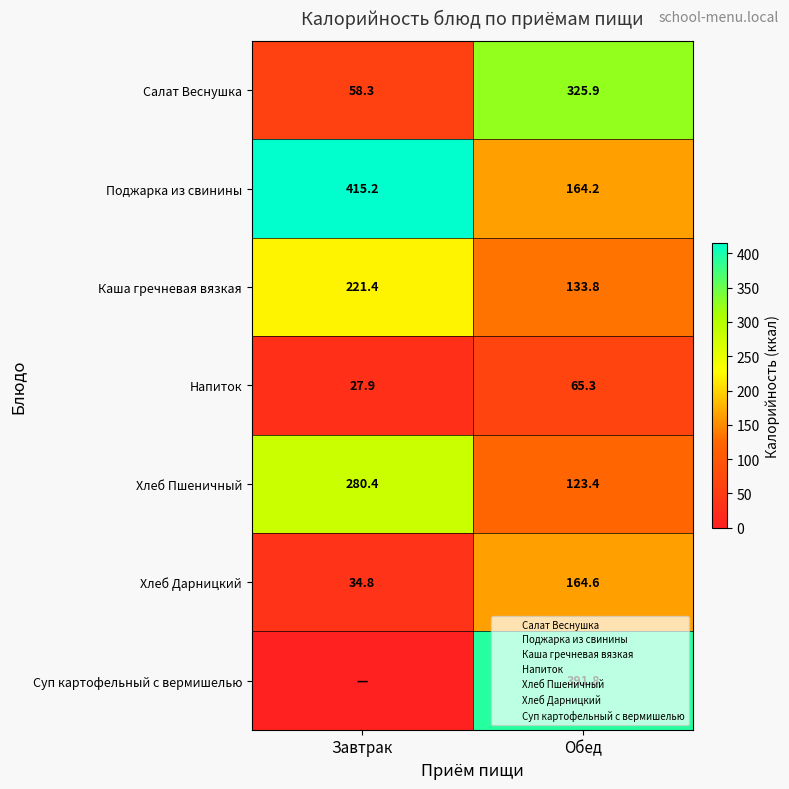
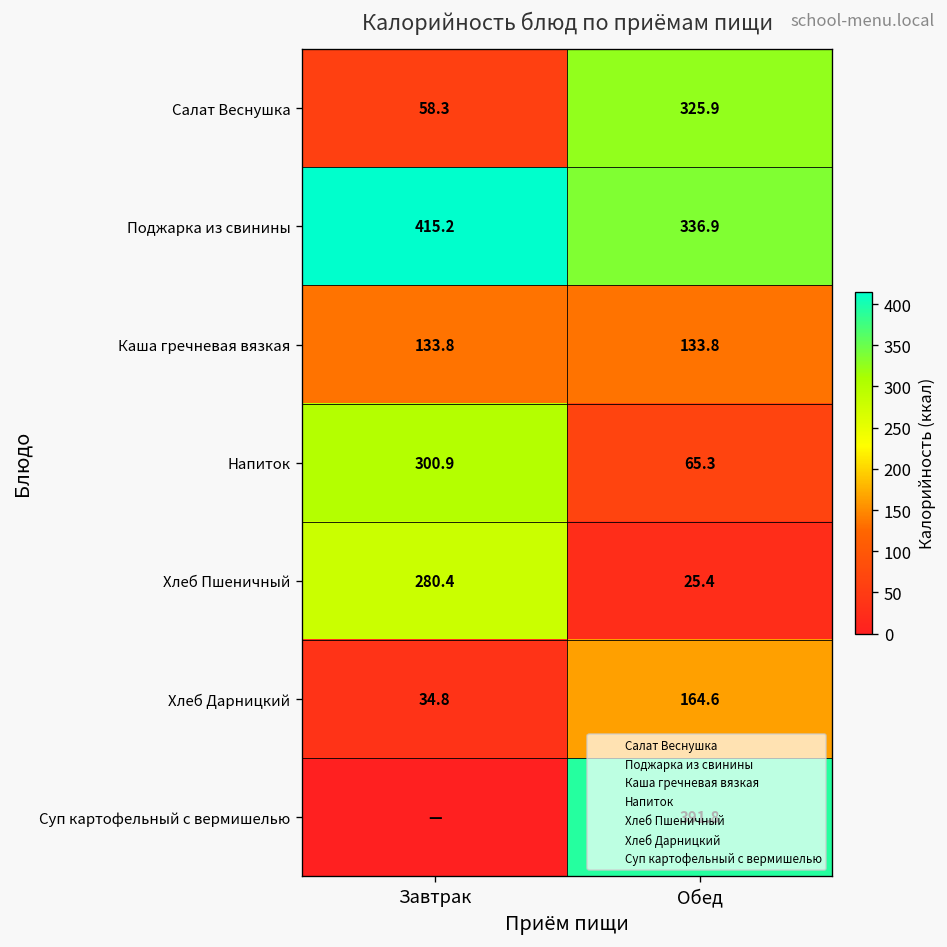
Поджарка из свинины, Обед: 164.2 -> 336.9
Каша гречневая вязкая, Завтрак: 221.4 -> 133.8
Напиток, Завтрак: 27.9 -> 300.9
Хлеб Пшеничный, Обед: 123.4 -> 25.4
